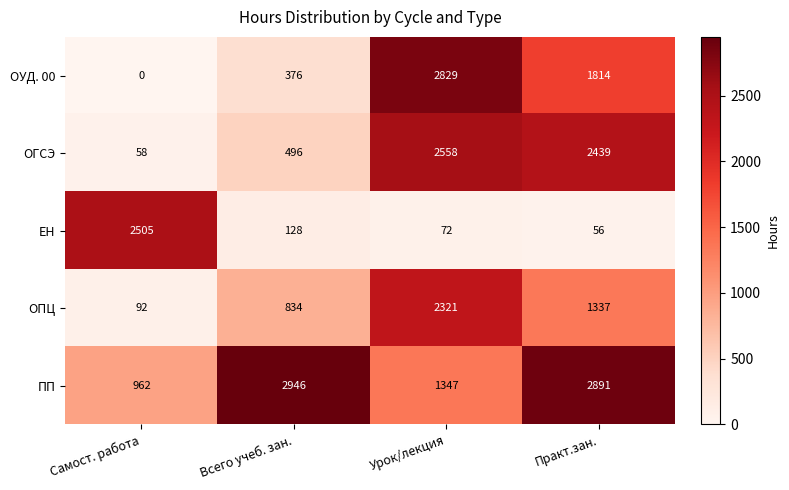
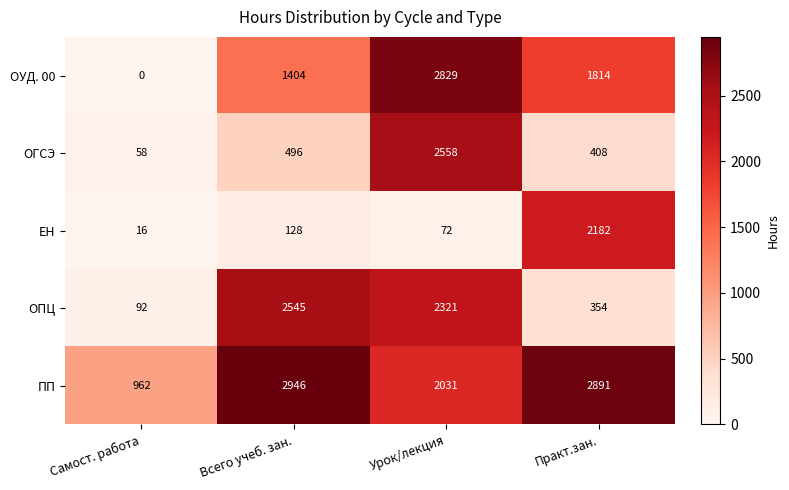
ОУД. 00, Всего учеб. зан.: 376 -> 1404
ОГСЭ, Практ.зан.: 2439 -> 408
ЕН, Самост. работа: 2505 -> 16
ЕН, Практ.зан.: 56 -> 2182
ОПЦ, Всего учеб. зан.: 834 -> 2545
ОПЦ, Практ.зан.: 1337 -> 354
ПП, Урок/лекция: 1347 -> 2031
